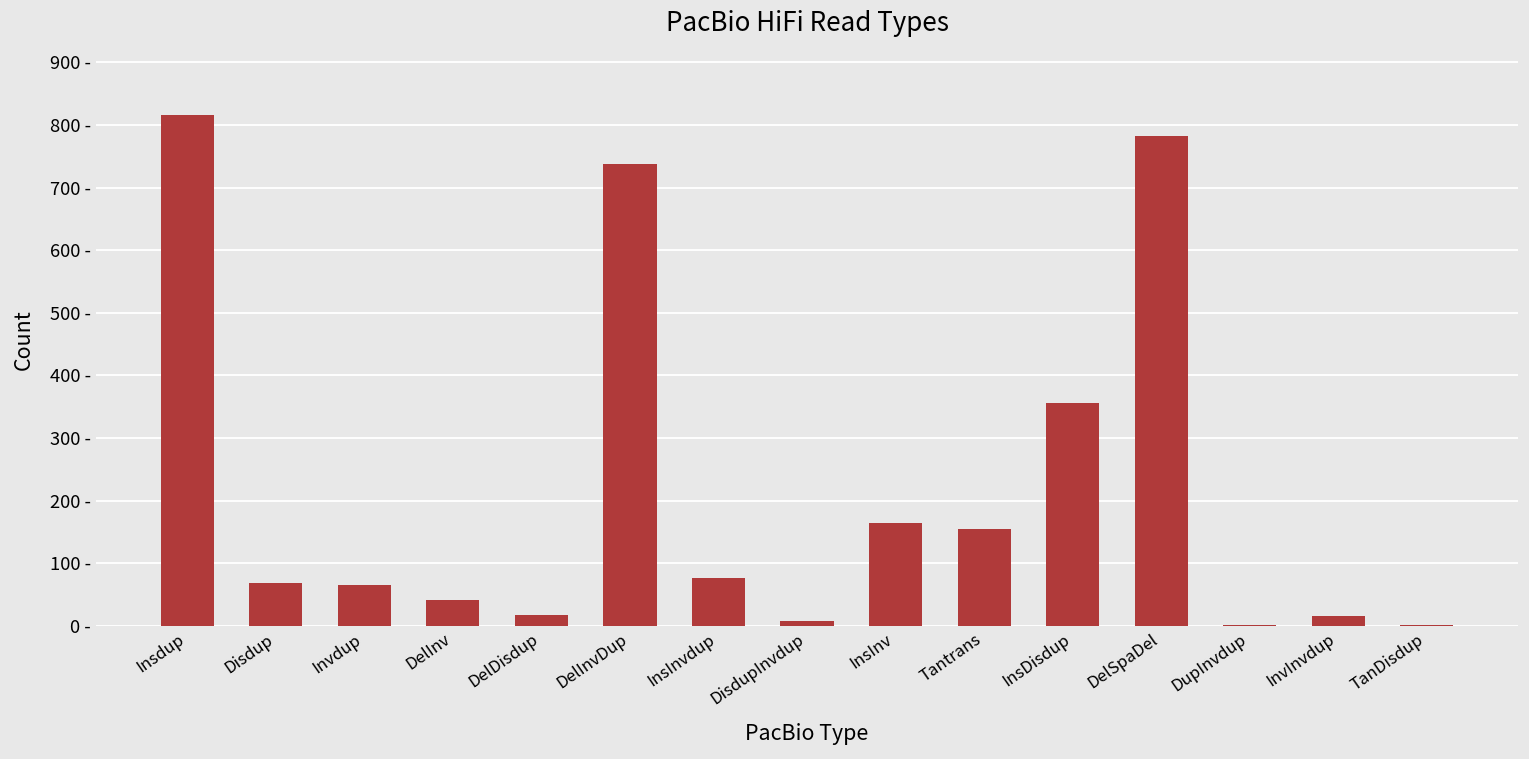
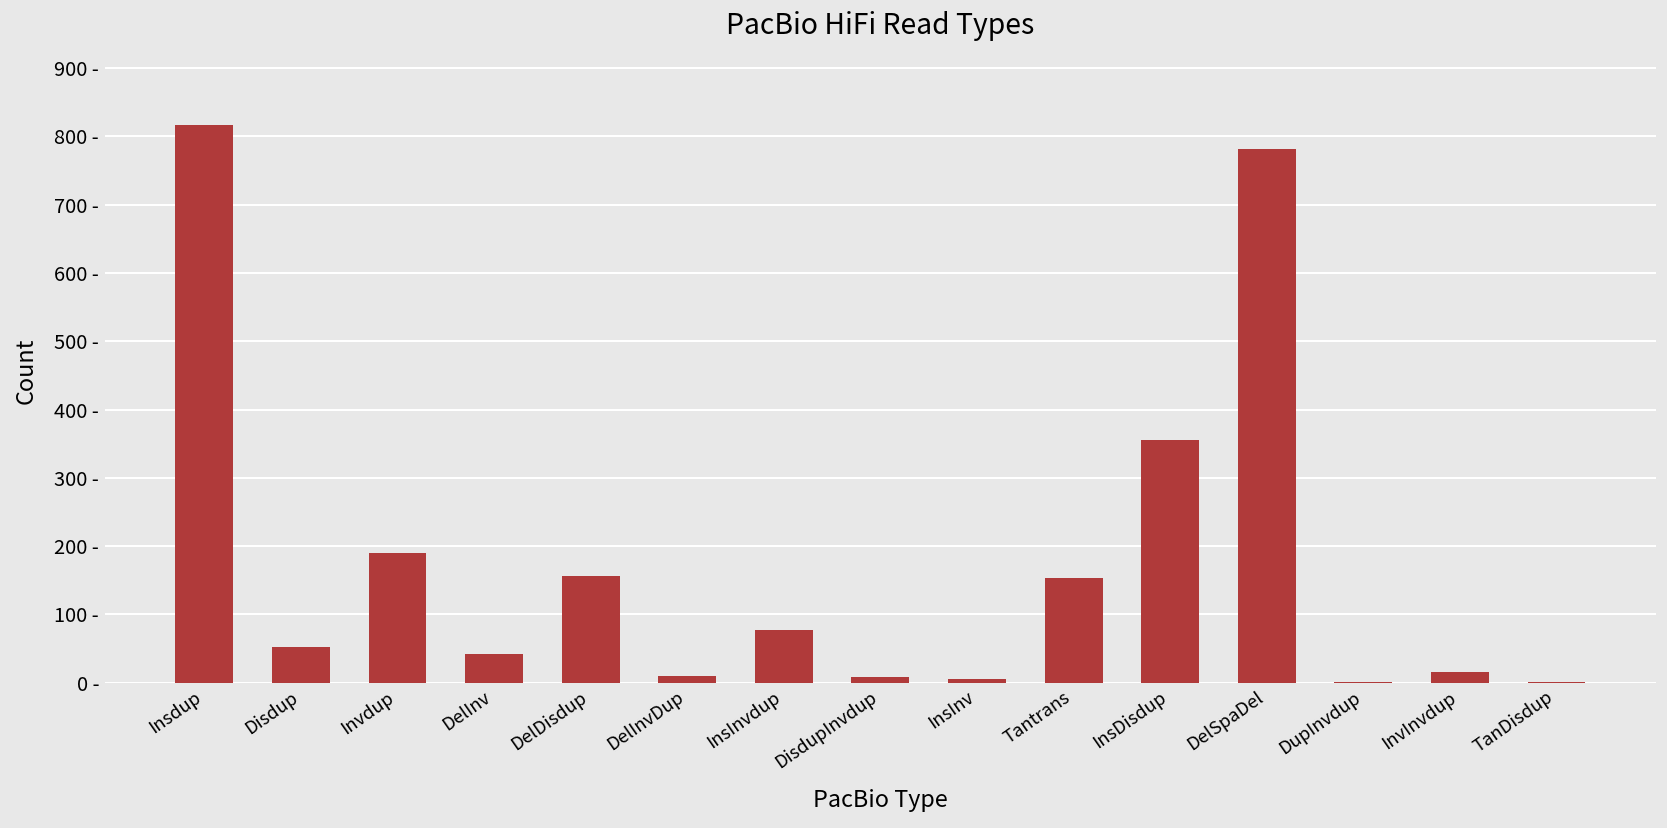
Disdup: 70 - -> 50 -
Invdup: 70 - -> 190 -
DelDisdup: 20 - -> 160 -
DelInvDup: 740 - -> 10 -
InsInv: 160 - -> 10 -
